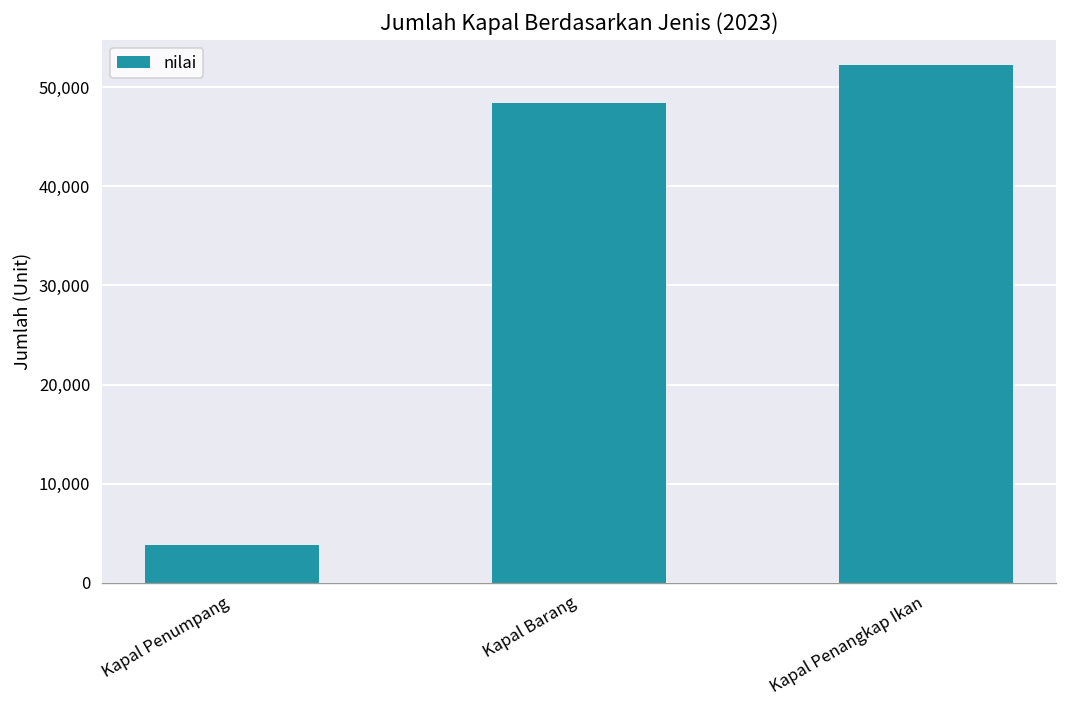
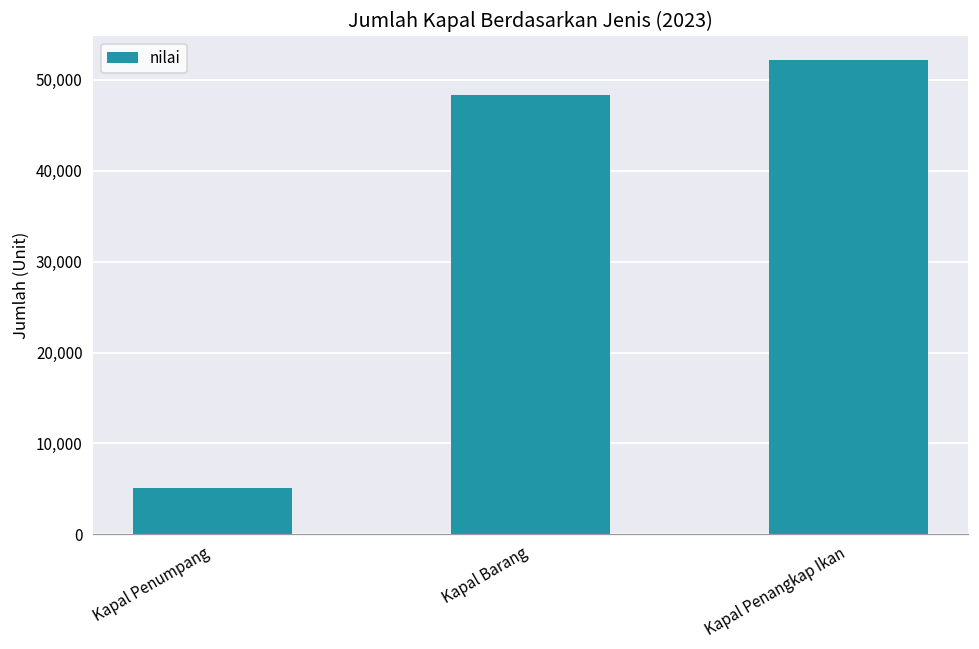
Kapal Penumpang: 4,000 -> 5,000
